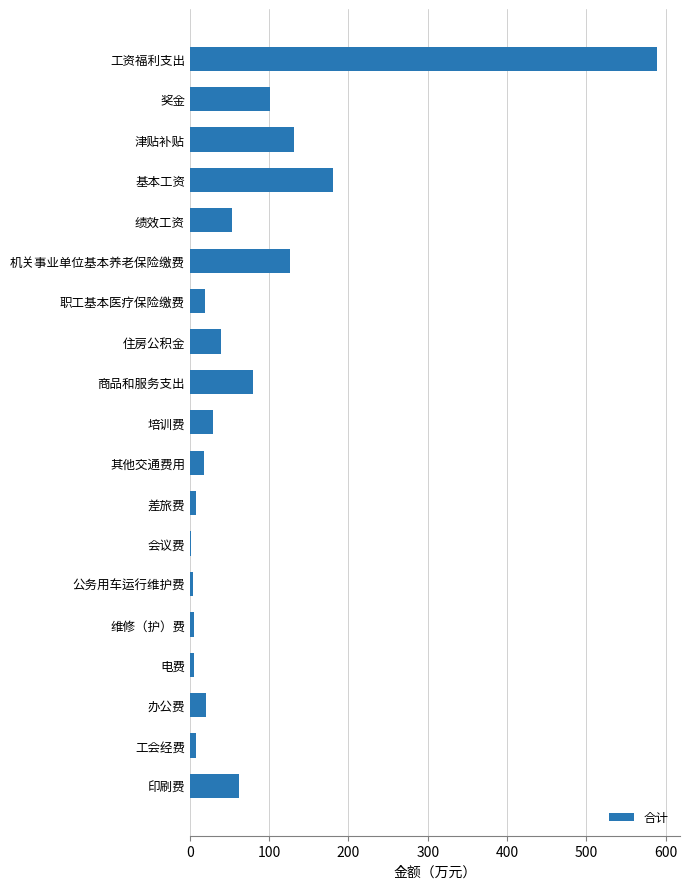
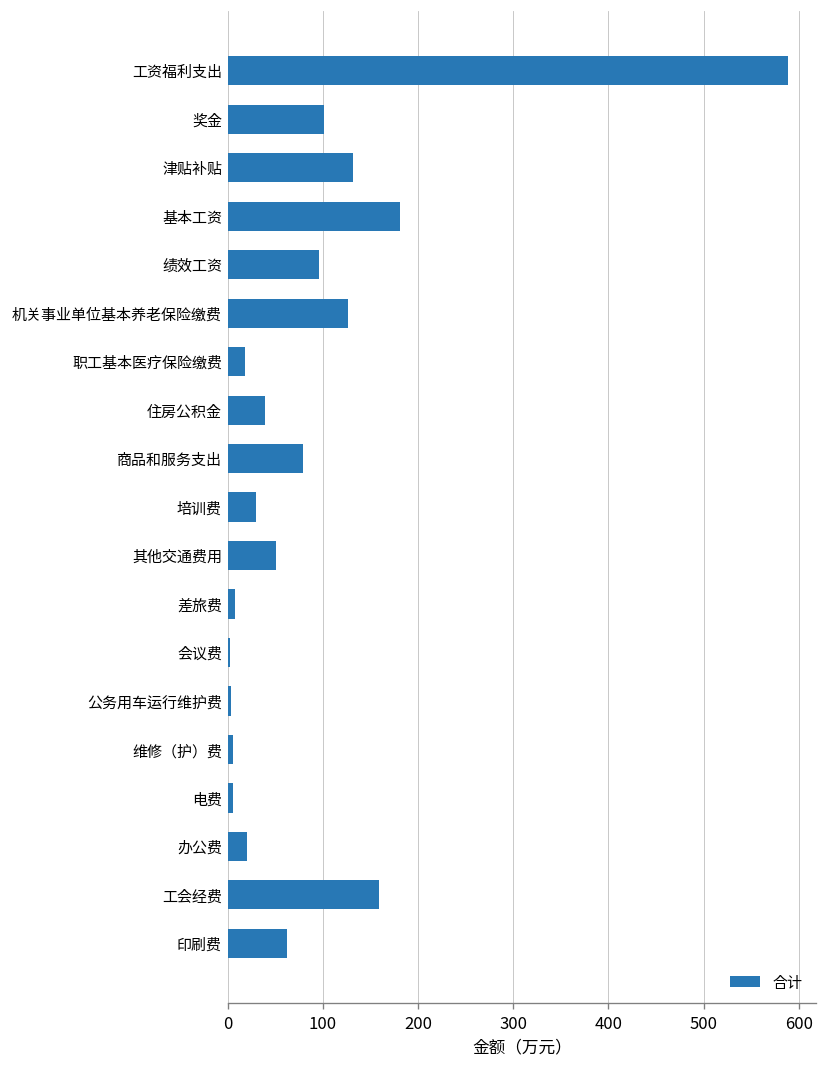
绩效工资: 50 -> 100
其他交通费用: 20 -> 50
工会经费: 10 -> 160
